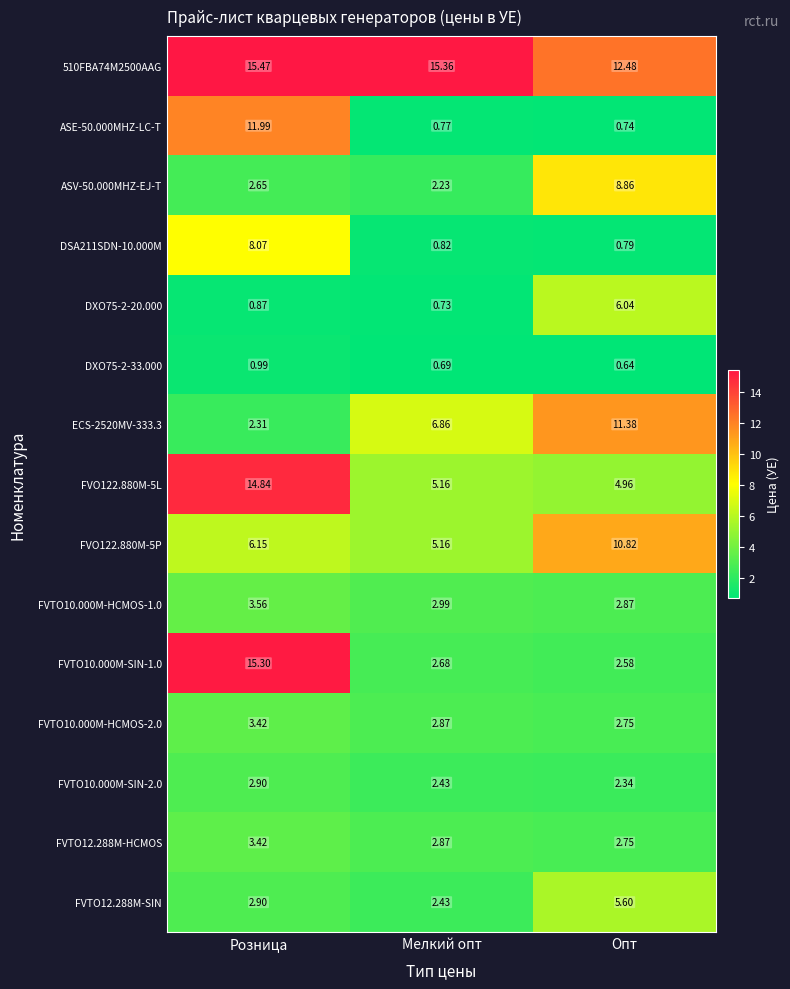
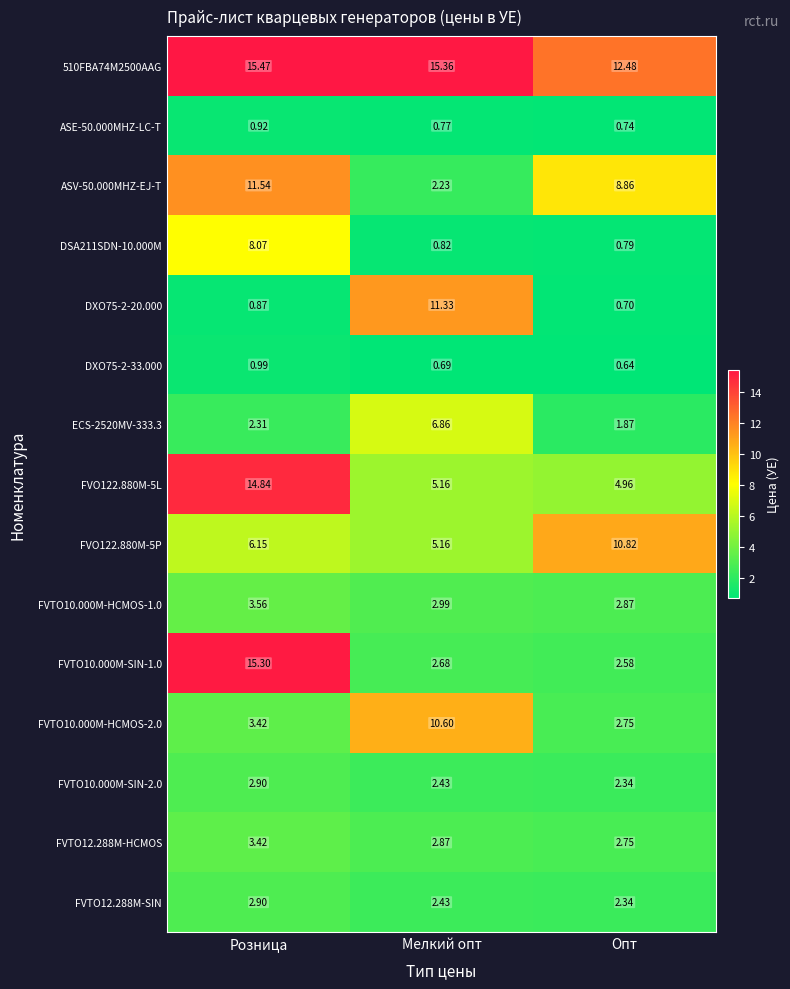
ASE-50.000MHZ-LC-T, Розница: 11.99 -> 0.92
ASV-50.000MHZ-EJ-T, Розница: 2.65 -> 11.54
DXO75-2-20.000, Мелкий опт: 0.73 -> 11.33
DXO75-2-20.000, Опт: 6.04 -> 0.70
ECS-2520MV-333.3, Опт: 11.38 -> 1.87
FVTO10.000M-HCMOS-2.0, Мелкий опт: 2.87 -> 10.60
FVTO12.288M-SIN, Опт: 5.60 -> 2.34
